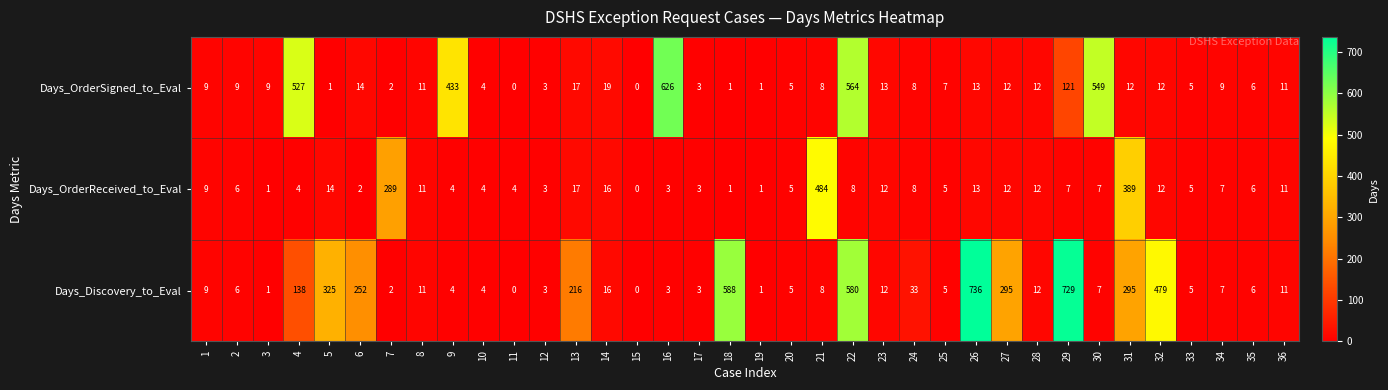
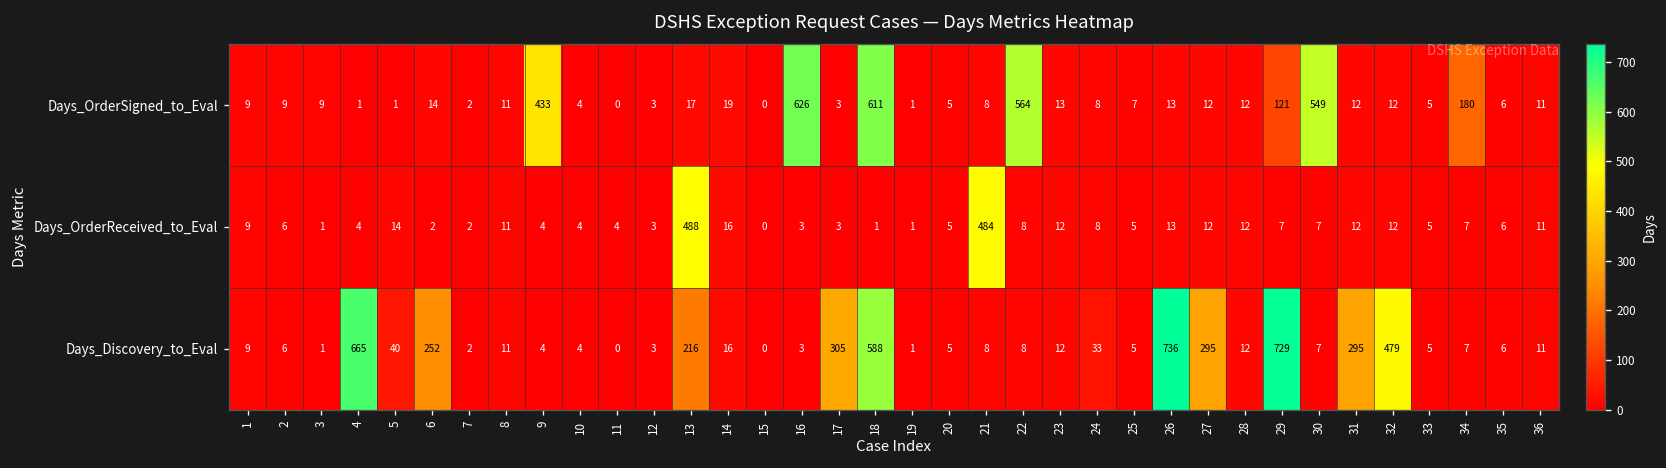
Days_OrderSigned_to_Eval, 4: 527 -> 1
Days_OrderSigned_to_Eval, 18: 1 -> 611
Days_OrderSigned_to_Eval, 34: 9 -> 180
Days_OrderReceived_to_Eval, 7: 289 -> 2
Days_OrderReceived_to_Eval, 13: 17 -> 488
Days_OrderReceived_to_Eval, 31: 389 -> 12
Days_Discovery_to_Eval, 4: 138 -> 665
Days_Discovery_to_Eval, 5: 325 -> 40
Days_Discovery_to_Eval, 17: 3 -> 305
Days_Discovery_to_Eval, 22: 580 -> 8
